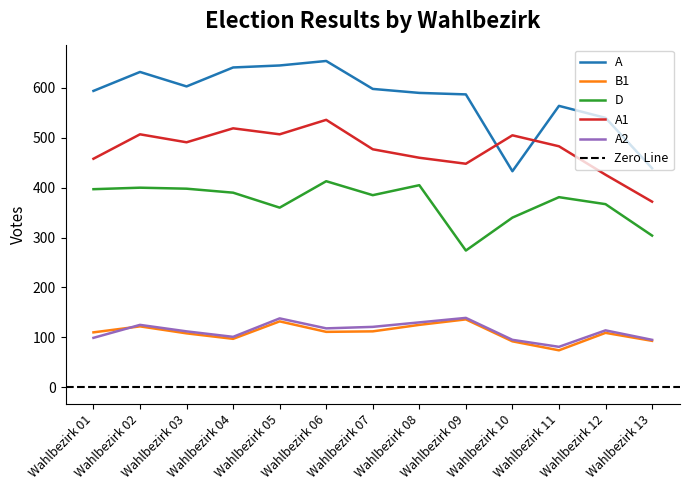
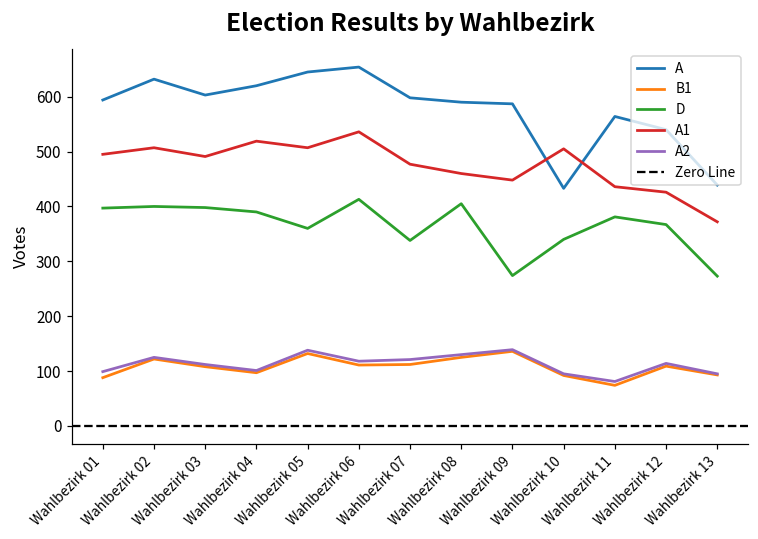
B1, Wahlbezirk 01: 110 -> 90
A1, Wahlbezirk 01: 460 -> 500
A, Wahlbezirk 04: 640 -> 620
D, Wahlbezirk 07: 390 -> 340
A1, Wahlbezirk 11: 480 -> 440
D, Wahlbezirk 13: 300 -> 270
